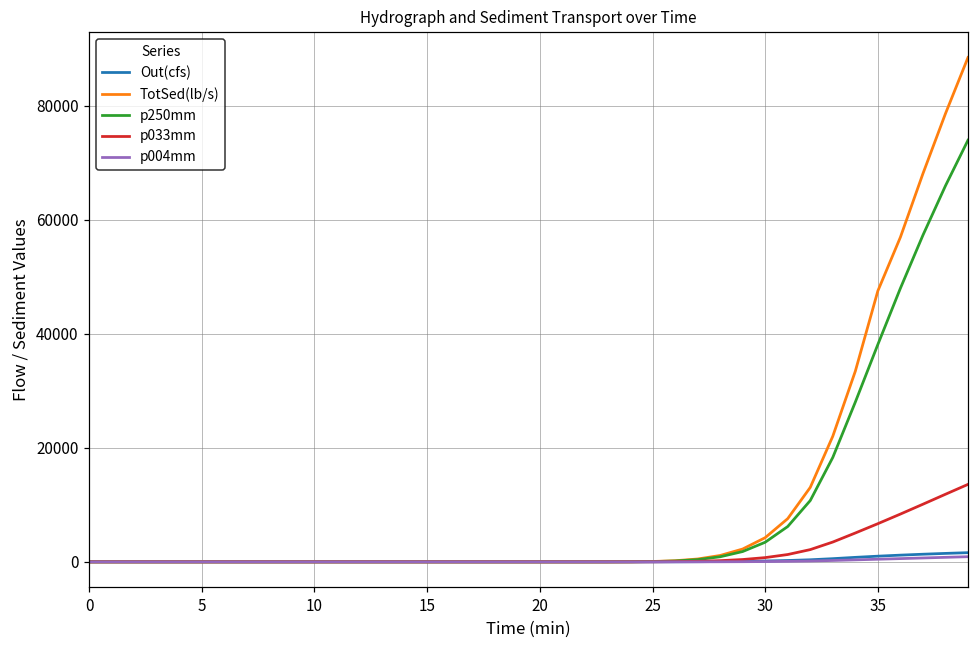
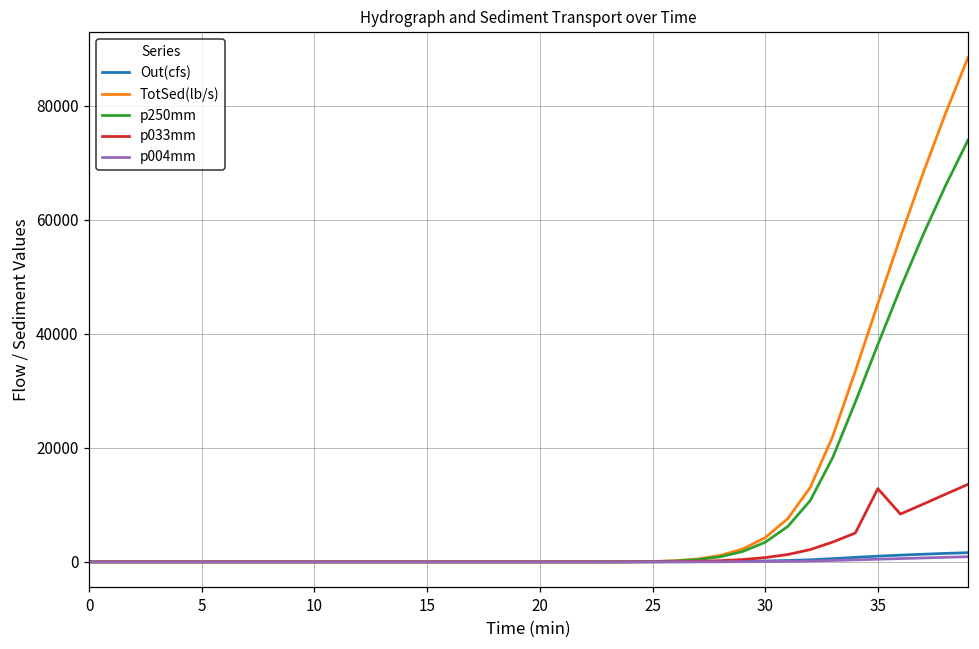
TotSed(lb/s), 35: 48000 -> 45000
p033mm, 35: 7000 -> 13000
